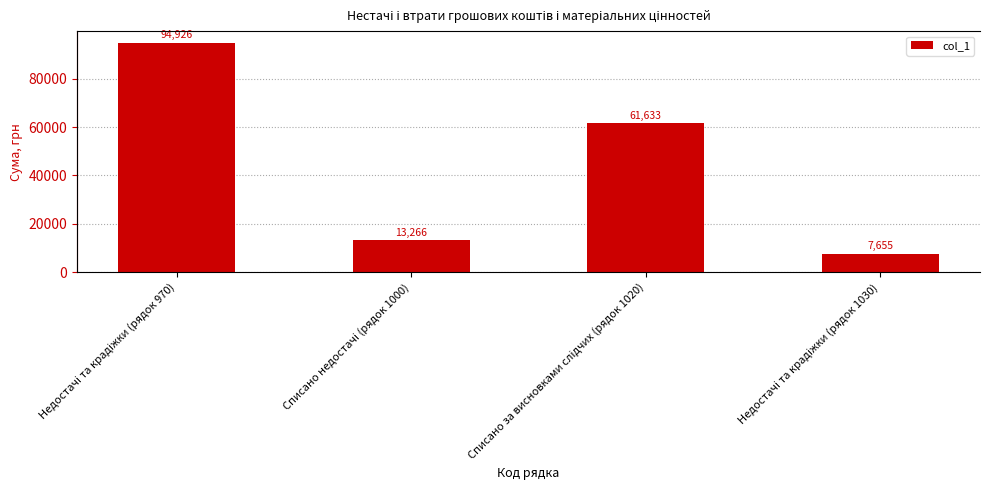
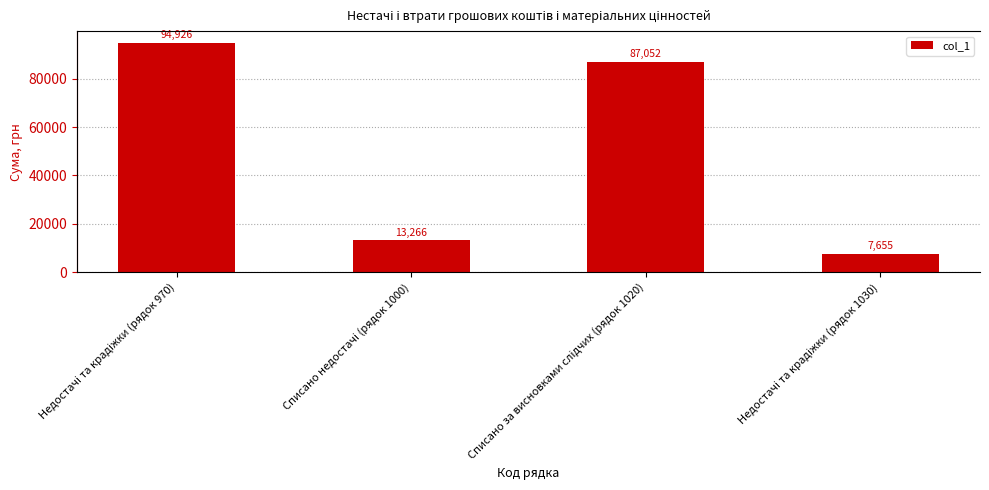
Списано за висновками слідчих (рядок 1020): 61,633 -> 87,052
